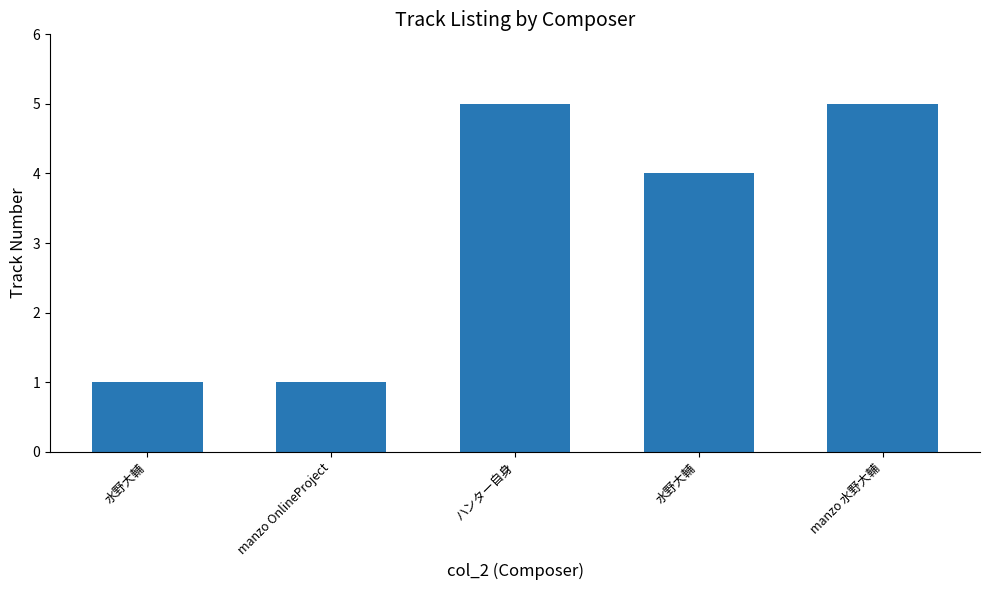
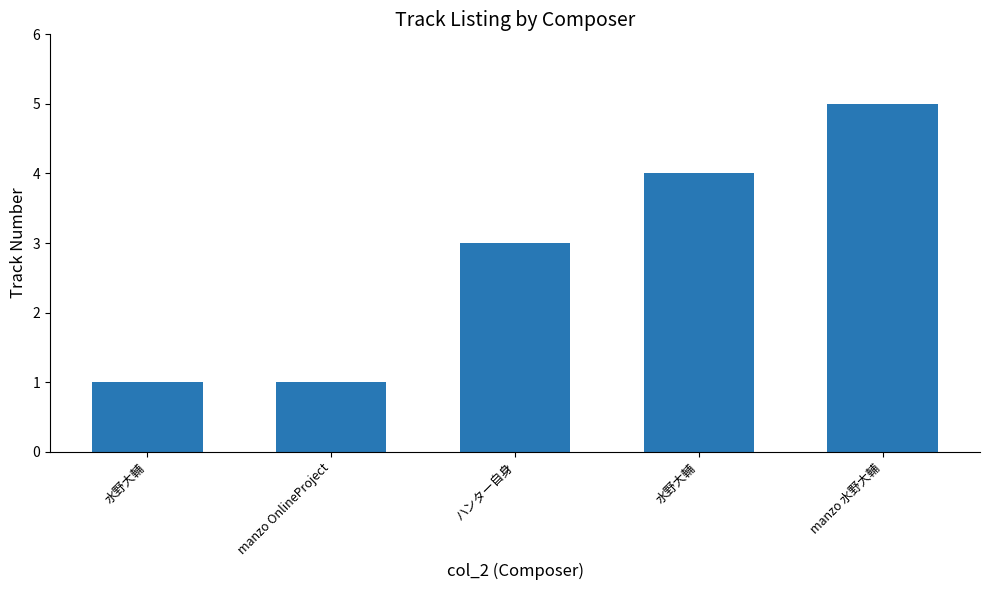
ハンター自身: 5 -> 3
